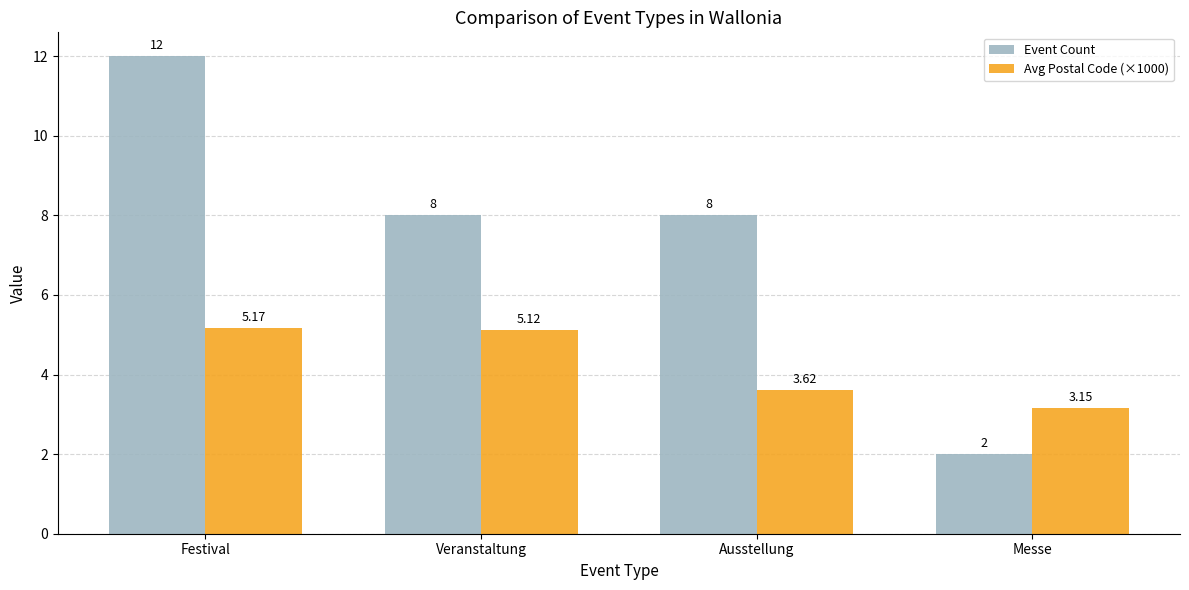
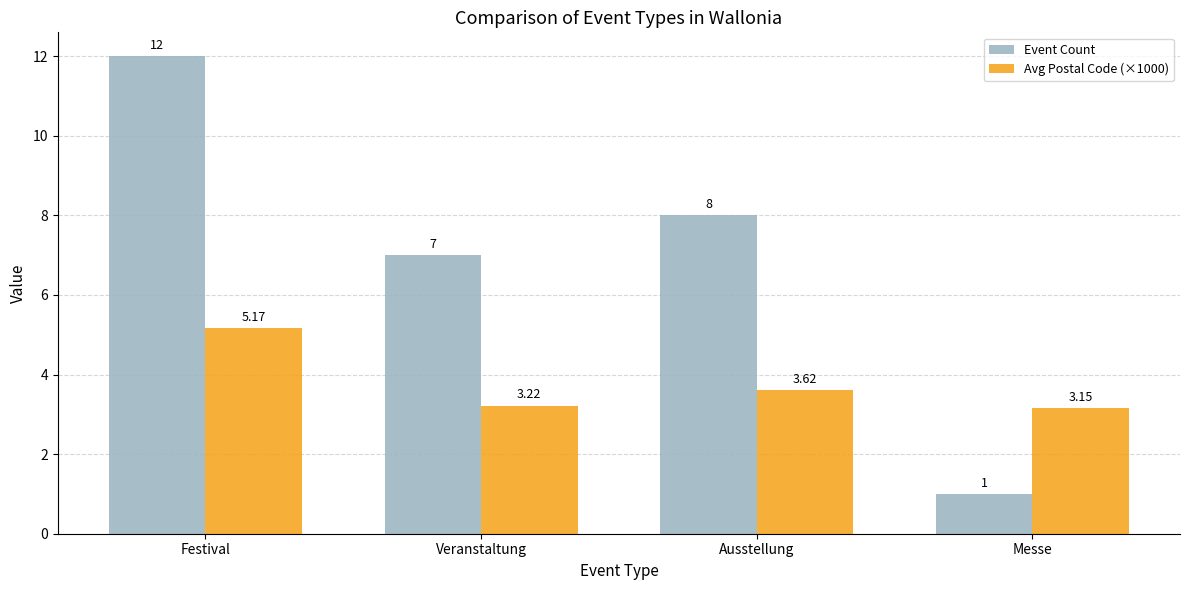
Event Count, Veranstaltung: 8 -> 7
Avg Postal Code (×1000), Veranstaltung: 5.12 -> 3.22
Event Count, Messe: 2 -> 1
